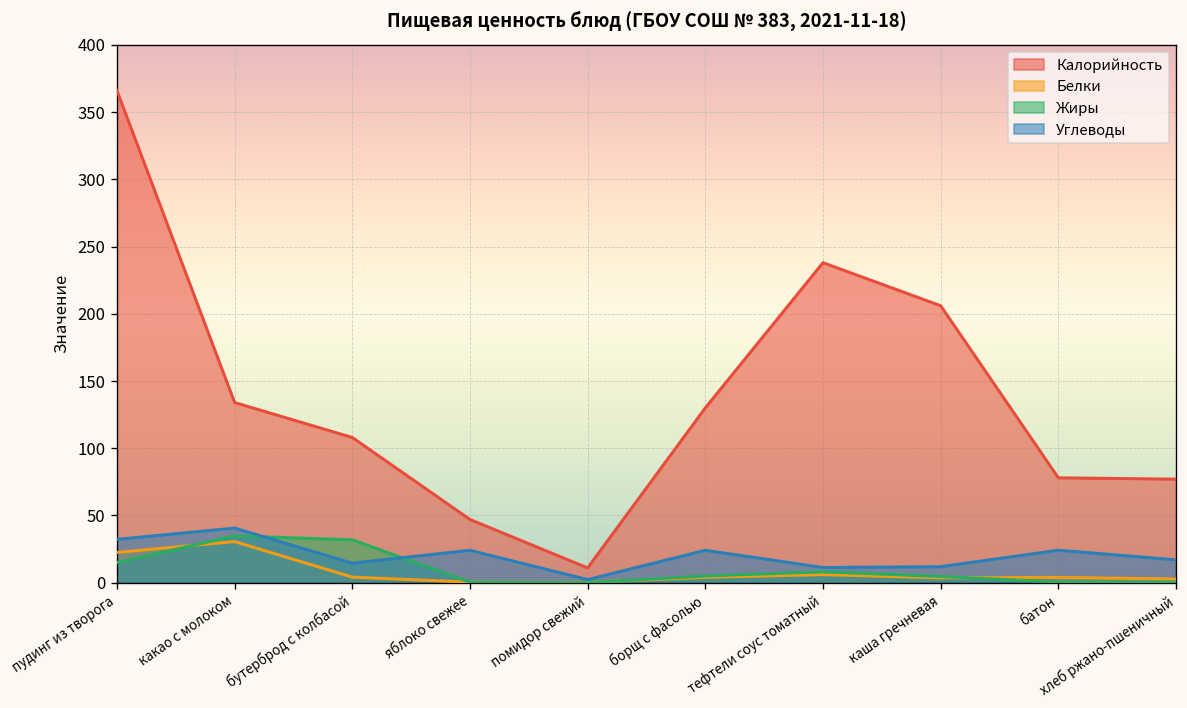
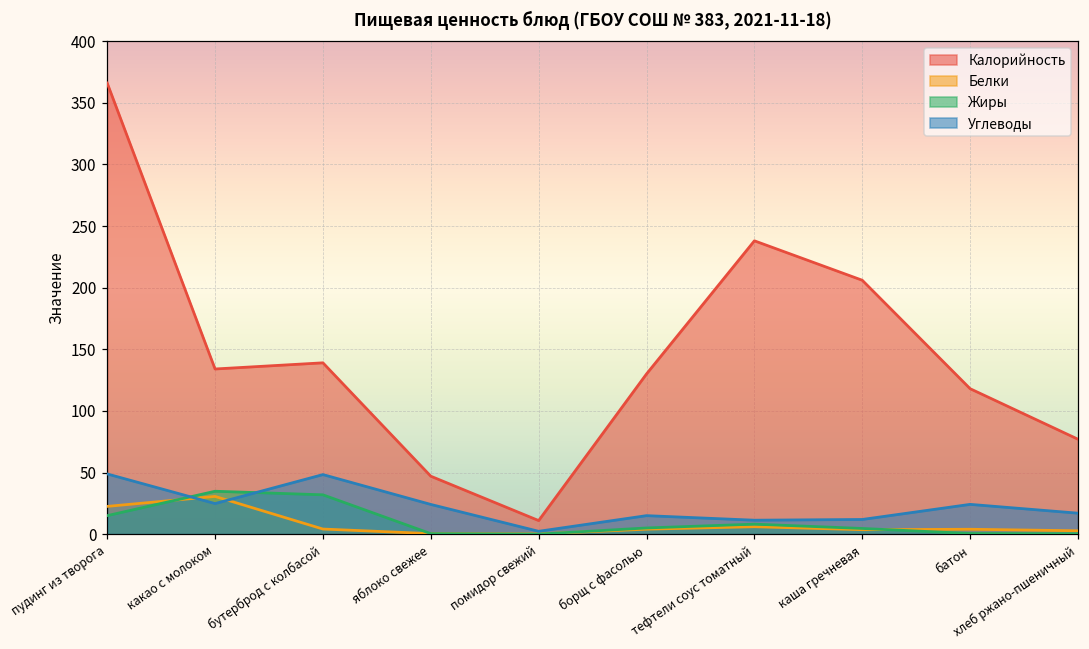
Углеводы, пудинг из творога: 32 -> 49
Углеводы, какао с молоком: 41 -> 25
Калорийность, бутерброд с колбасой: 108 -> 139
Углеводы, бутерброд с колбасой: 15 -> 48
Углеводы, борщ с фасолью: 24 -> 15
Калорийность, батон: 78 -> 118
